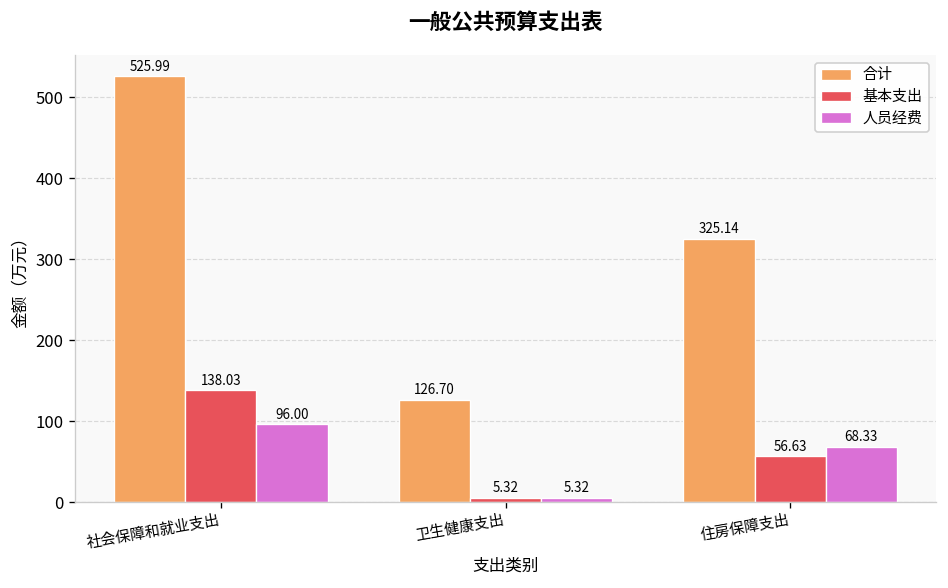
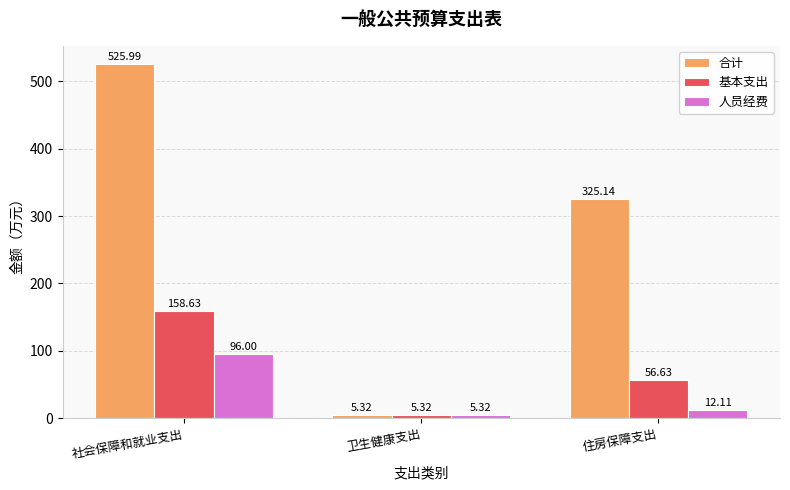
基本支出, 社会保障和就业支出: 138.03 -> 158.63
合计, 卫生健康支出: 126.70 -> 5.32
人员经费, 住房保障支出: 68.33 -> 12.11
